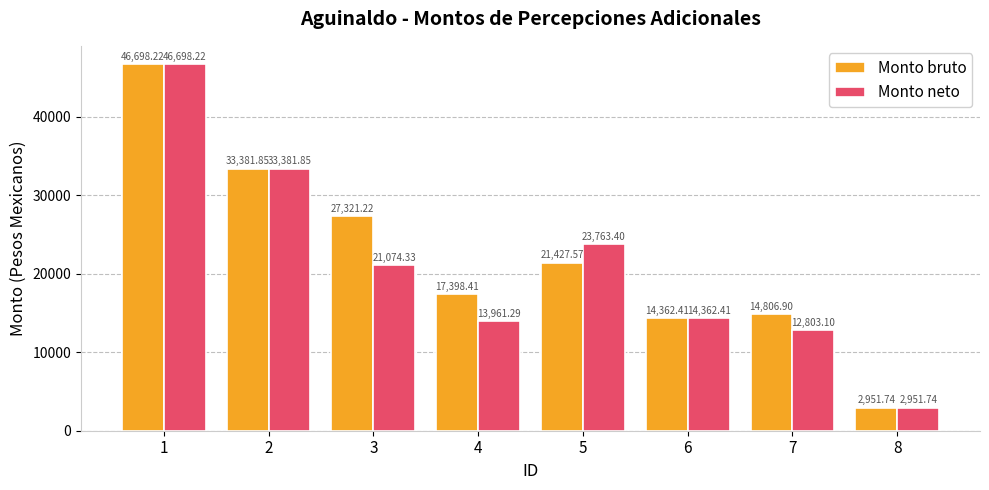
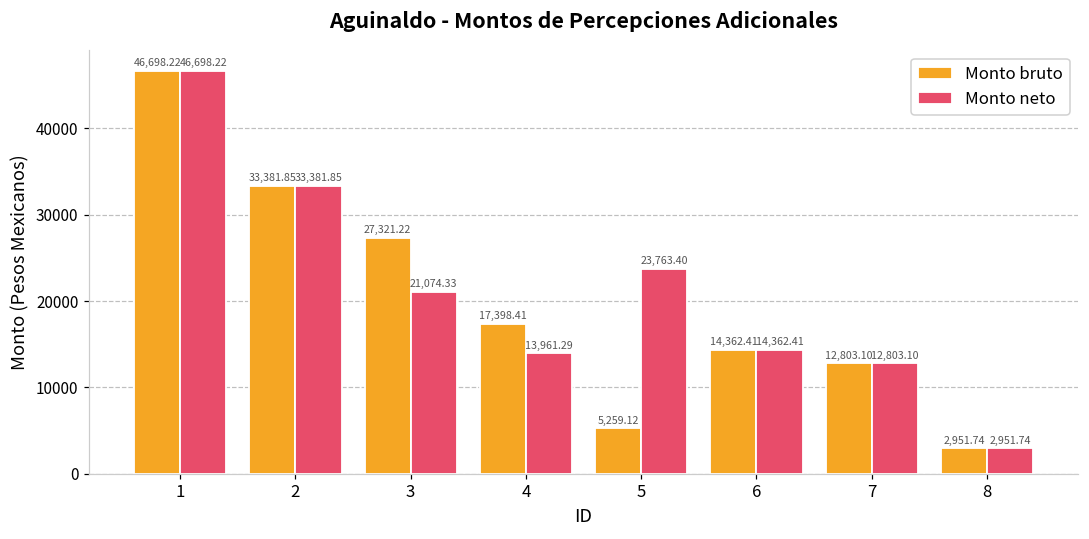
Monto bruto, 5: 21,427.57 -> 5,259.12
Monto bruto, 7: 14,806.90 -> 12,803.10
